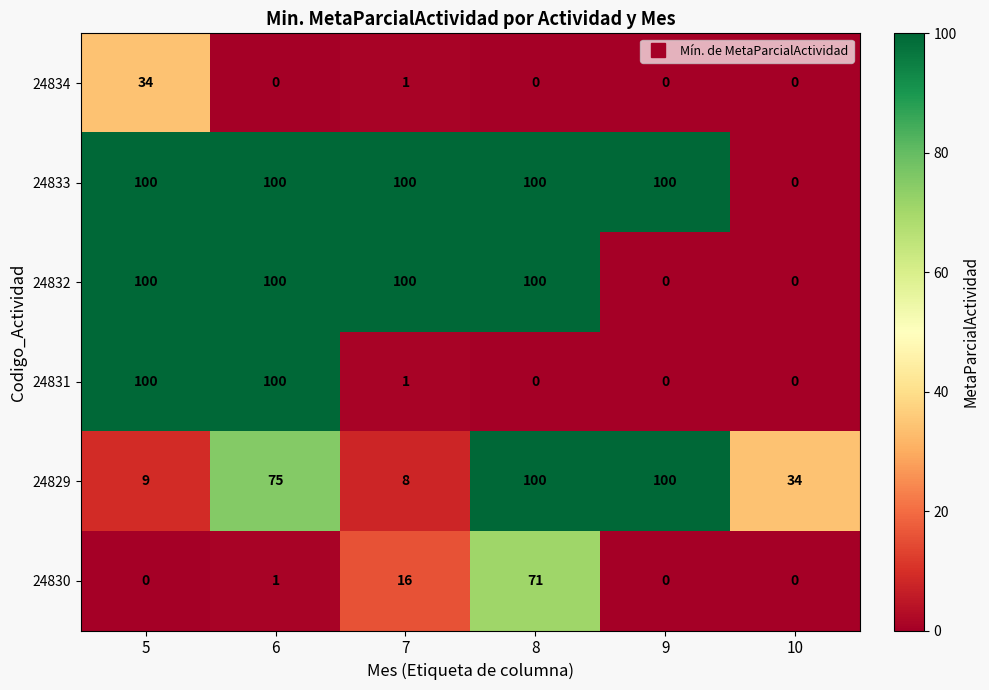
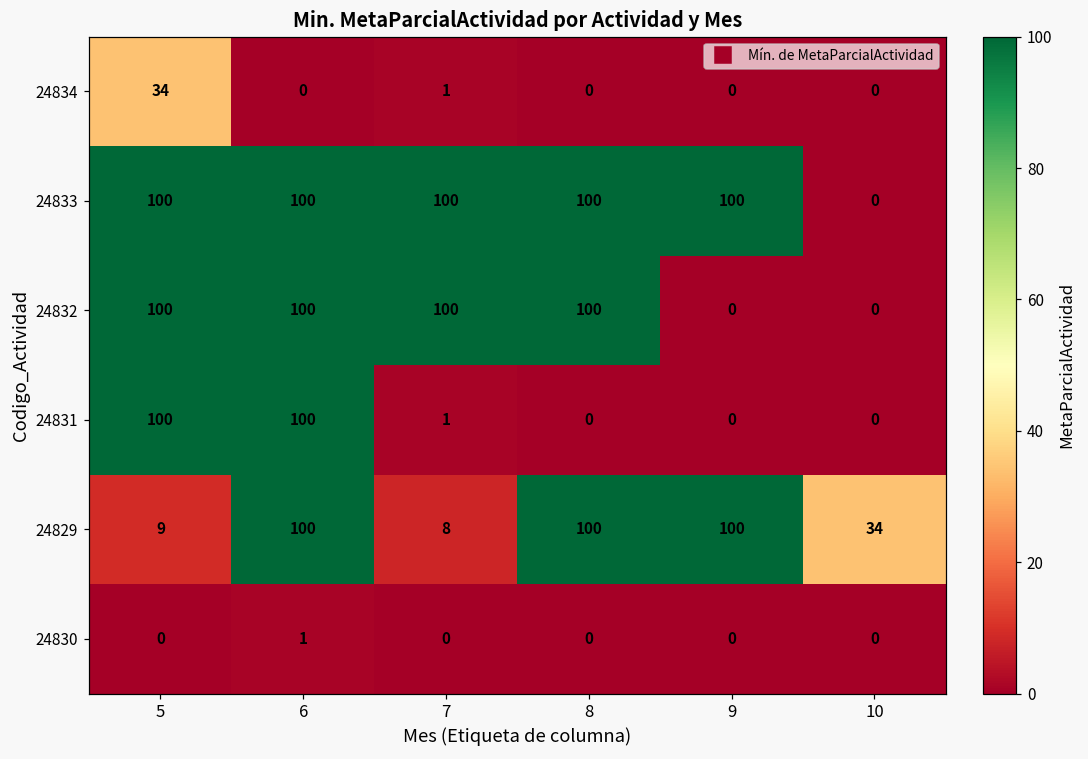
24829, 6: 75 -> 100
24830, 7: 16 -> 0
24830, 8: 71 -> 0
